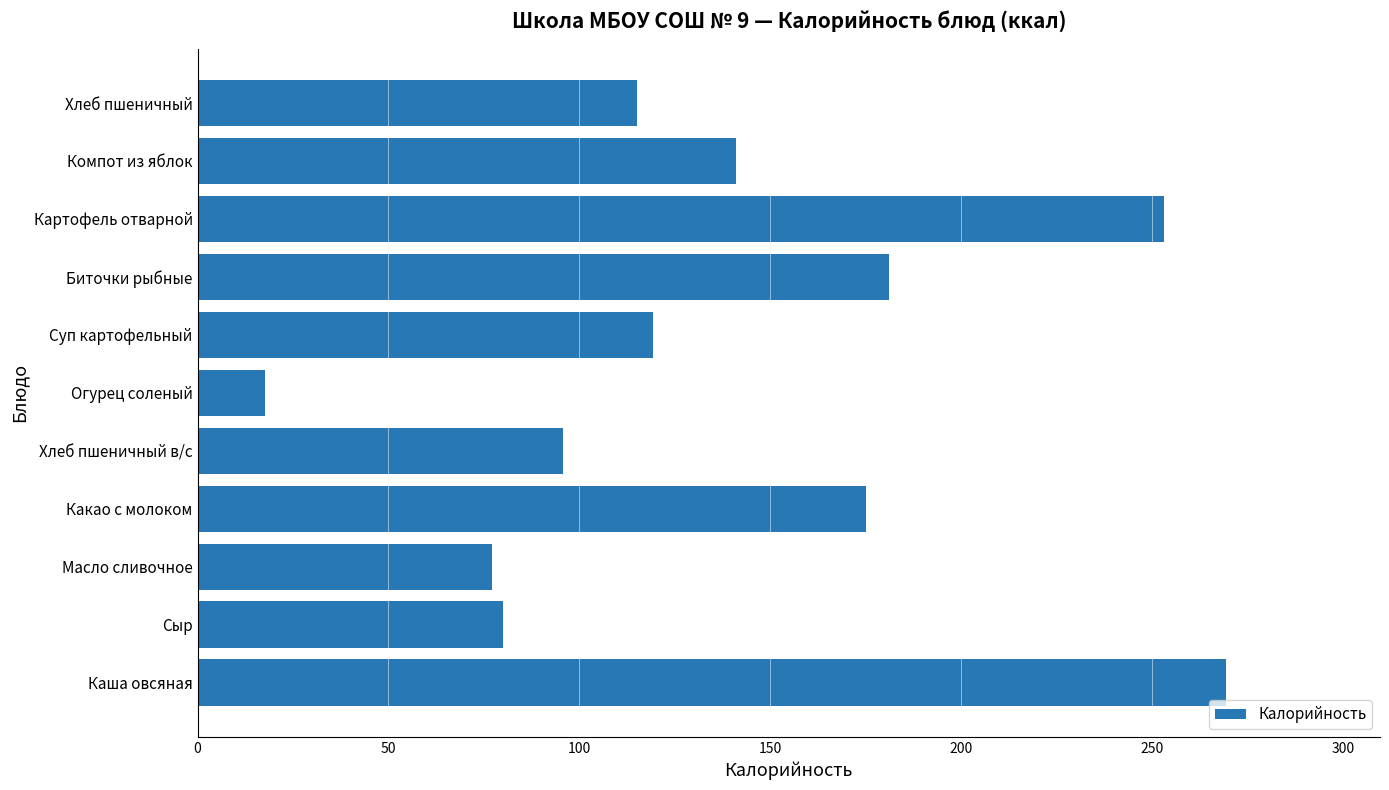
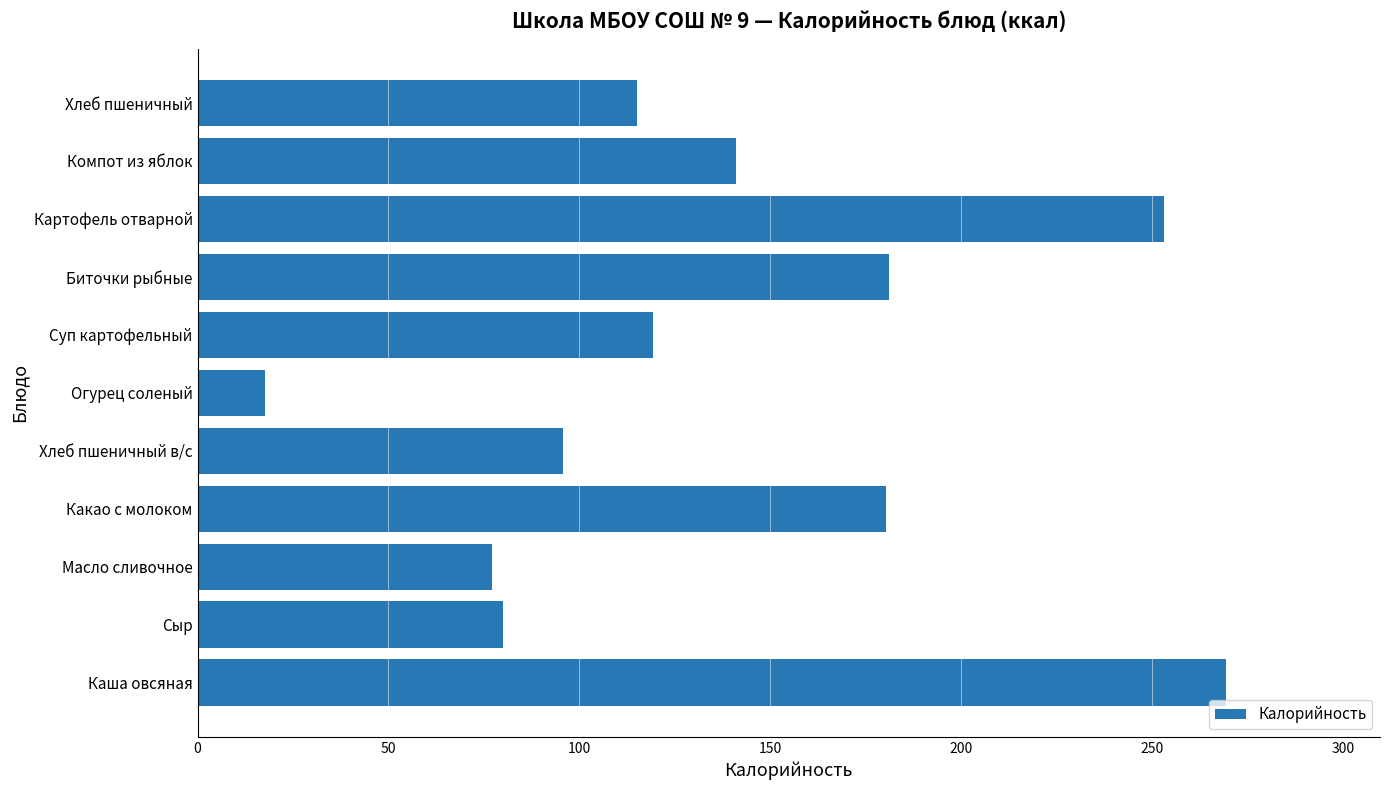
Какао с молоком: 175 -> 180
